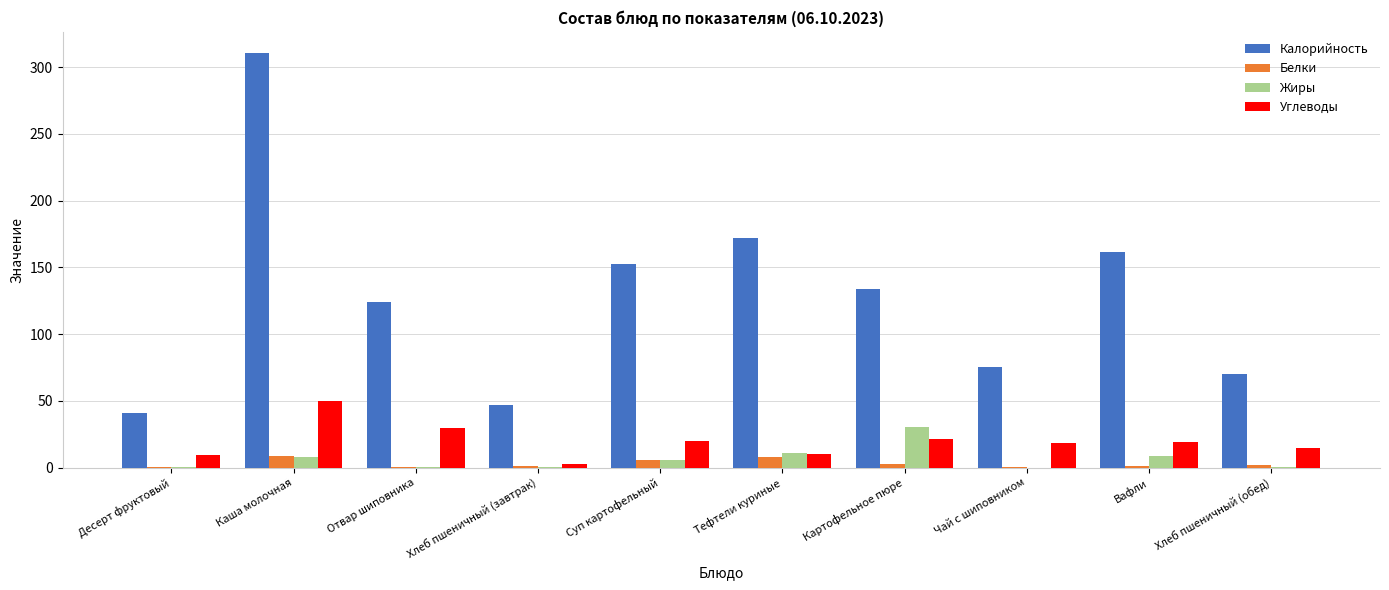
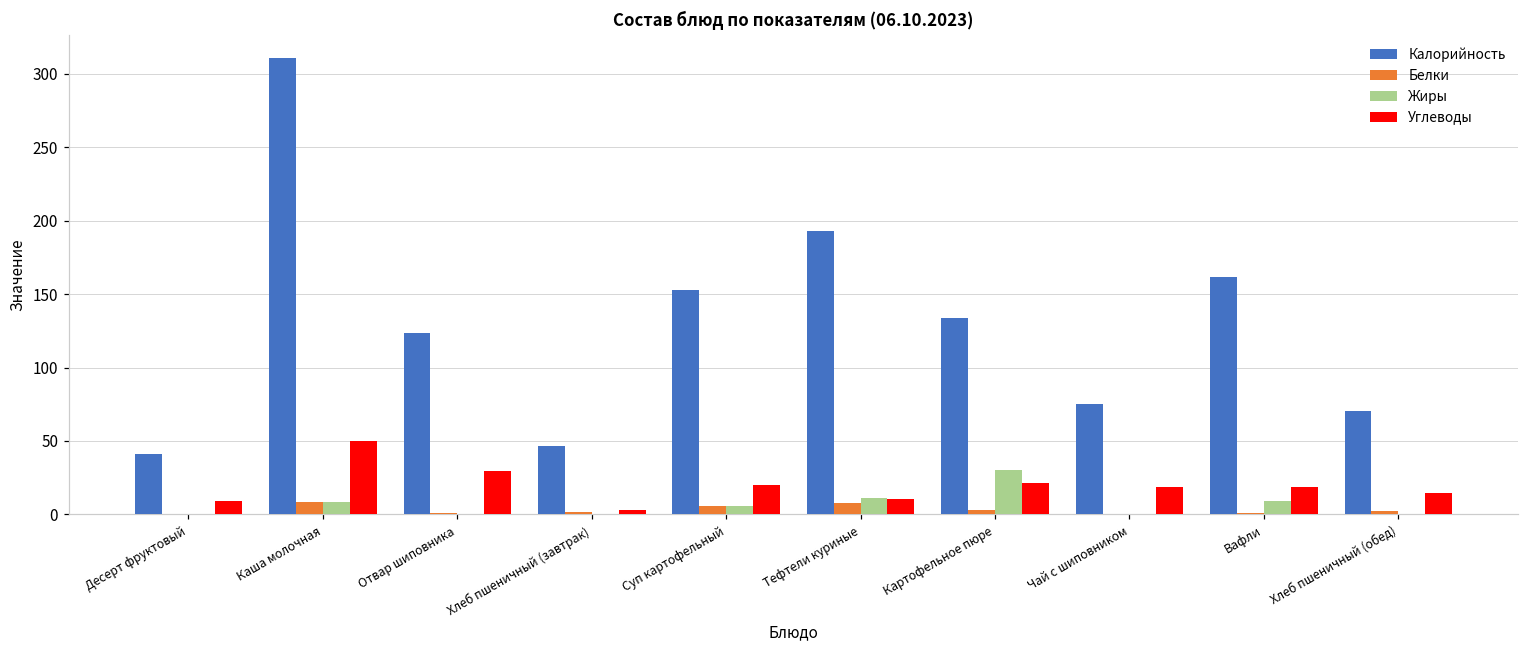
Калорийность, Тефтели куриные: 172 -> 193
